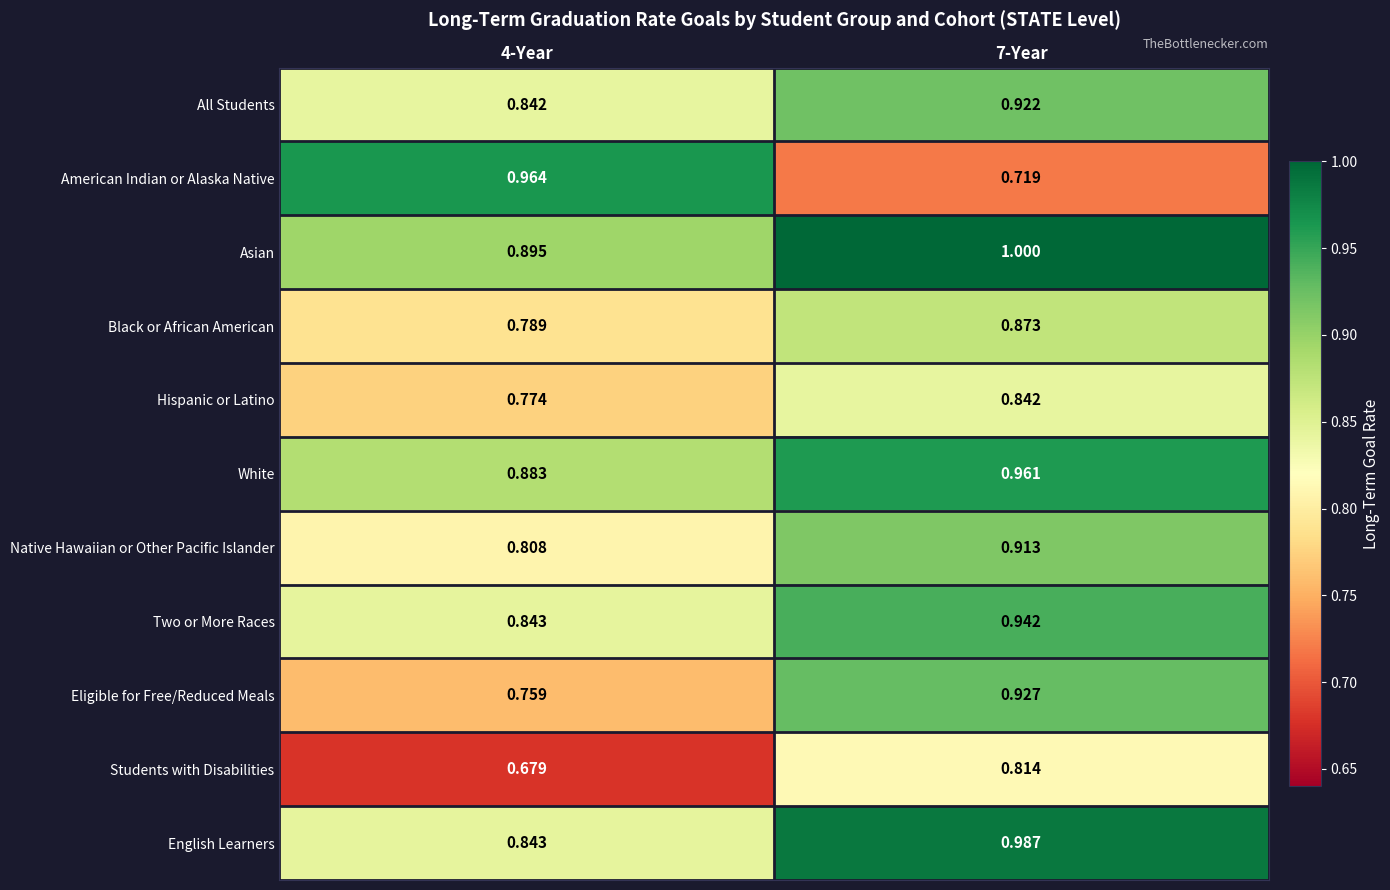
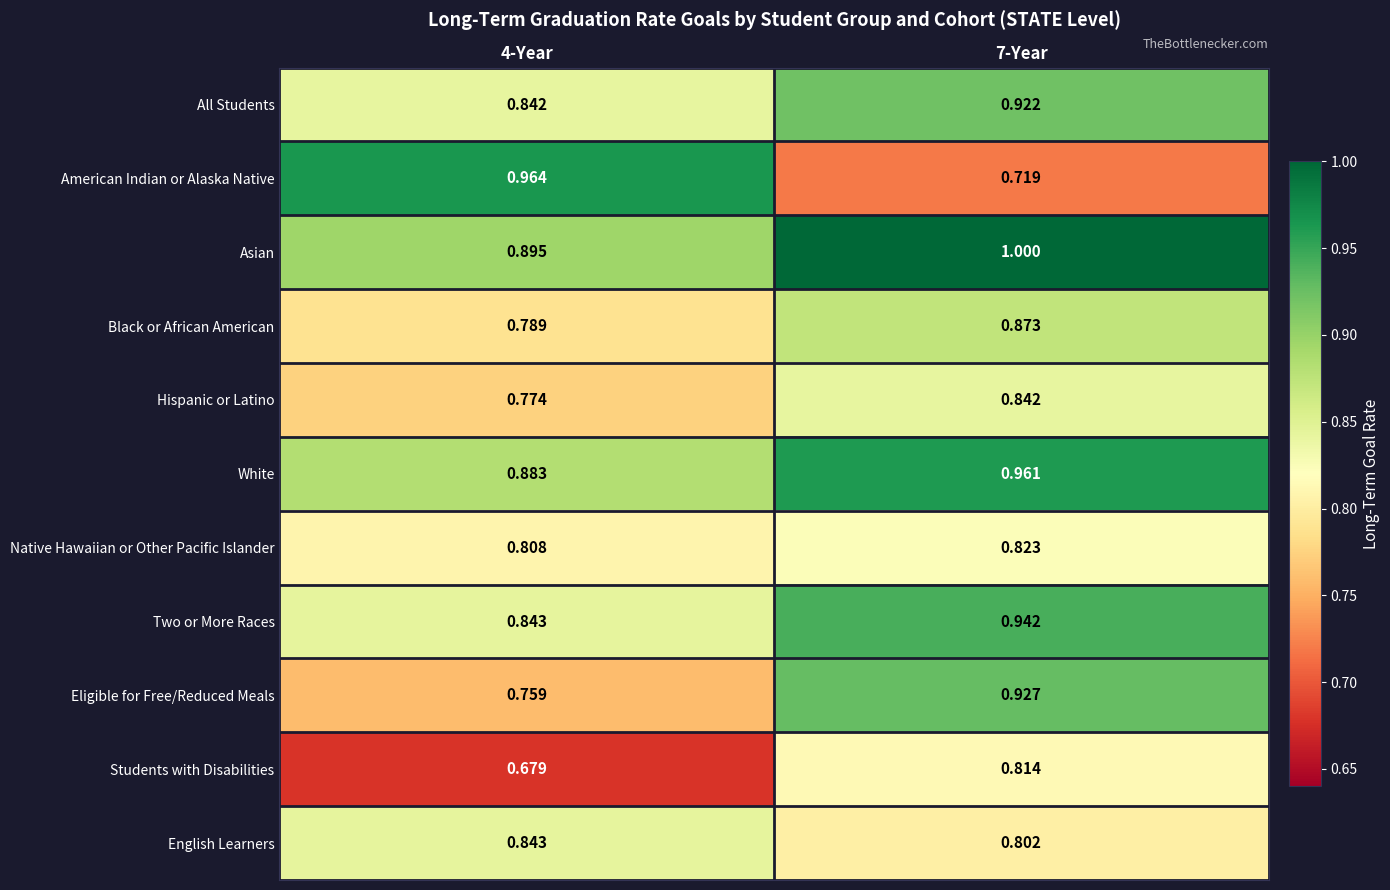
Native Hawaiian or Other Pacific Islander, 7-Year: 0.913 -> 0.823
English Learners, 7-Year: 0.987 -> 0.802
